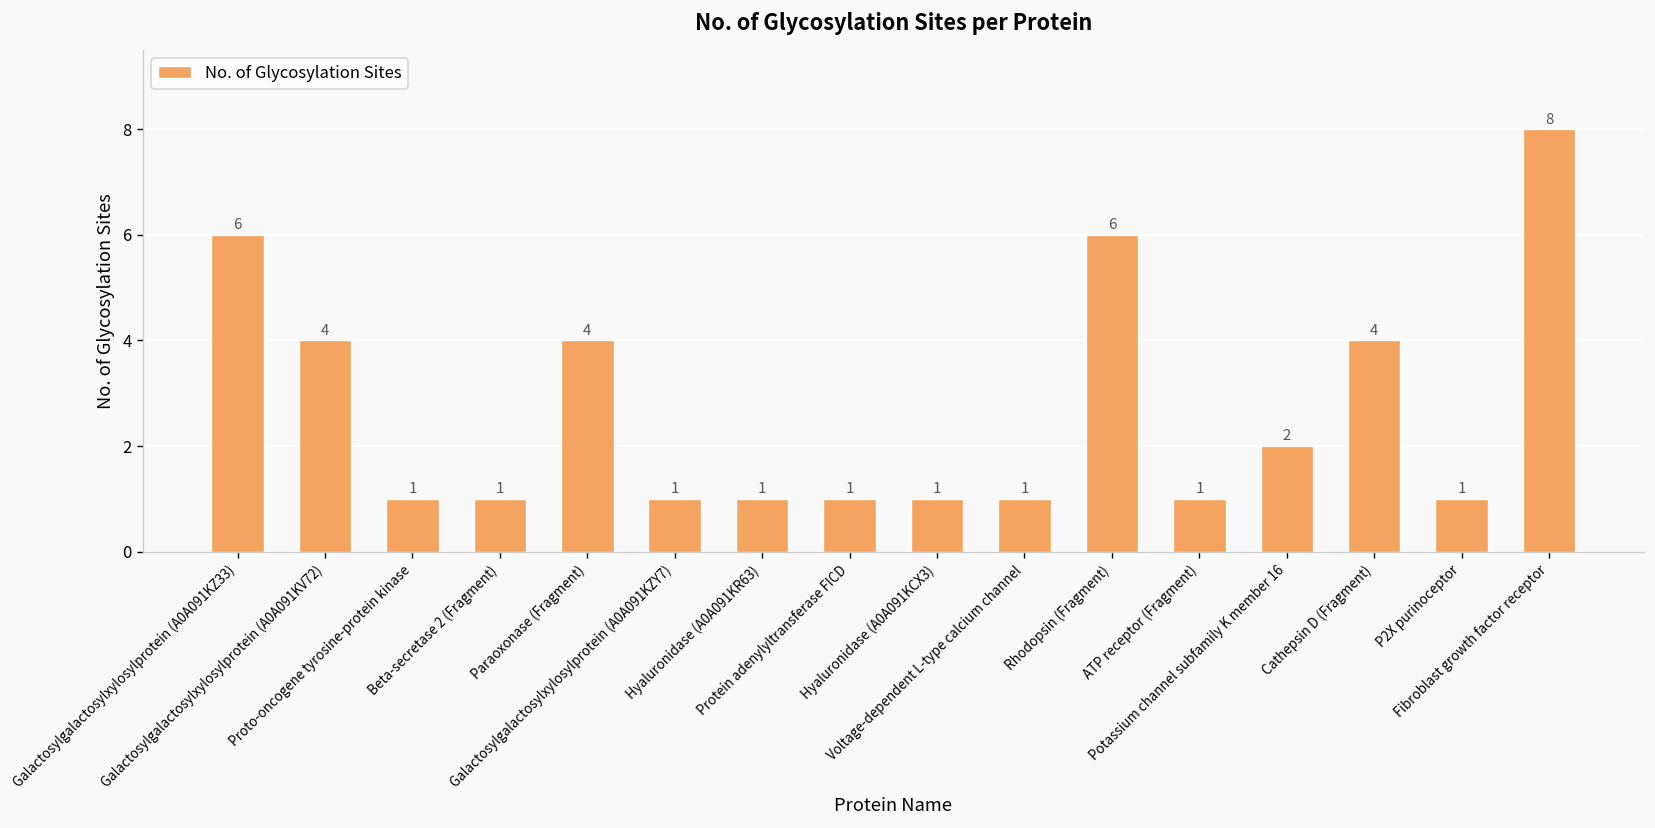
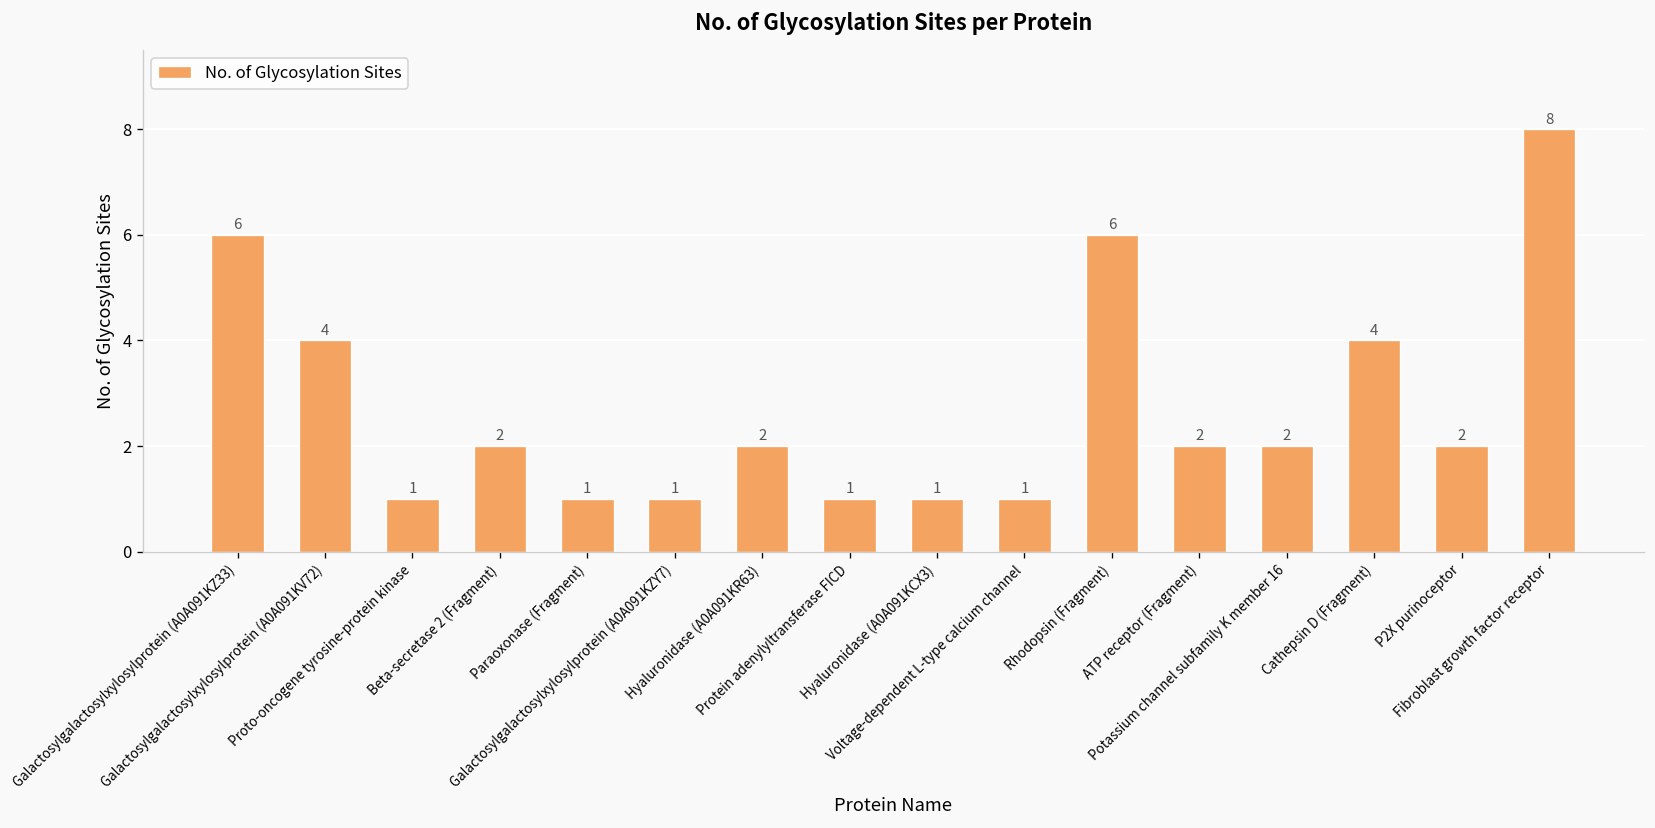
Beta-secretase 2 (Fragment): 1 -> 2
Paraoxonase (Fragment): 4 -> 1
Hyaluronidase (A0A091KR63): 1 -> 2
ATP receptor (Fragment): 1 -> 2
P2X purinoceptor: 1 -> 2
